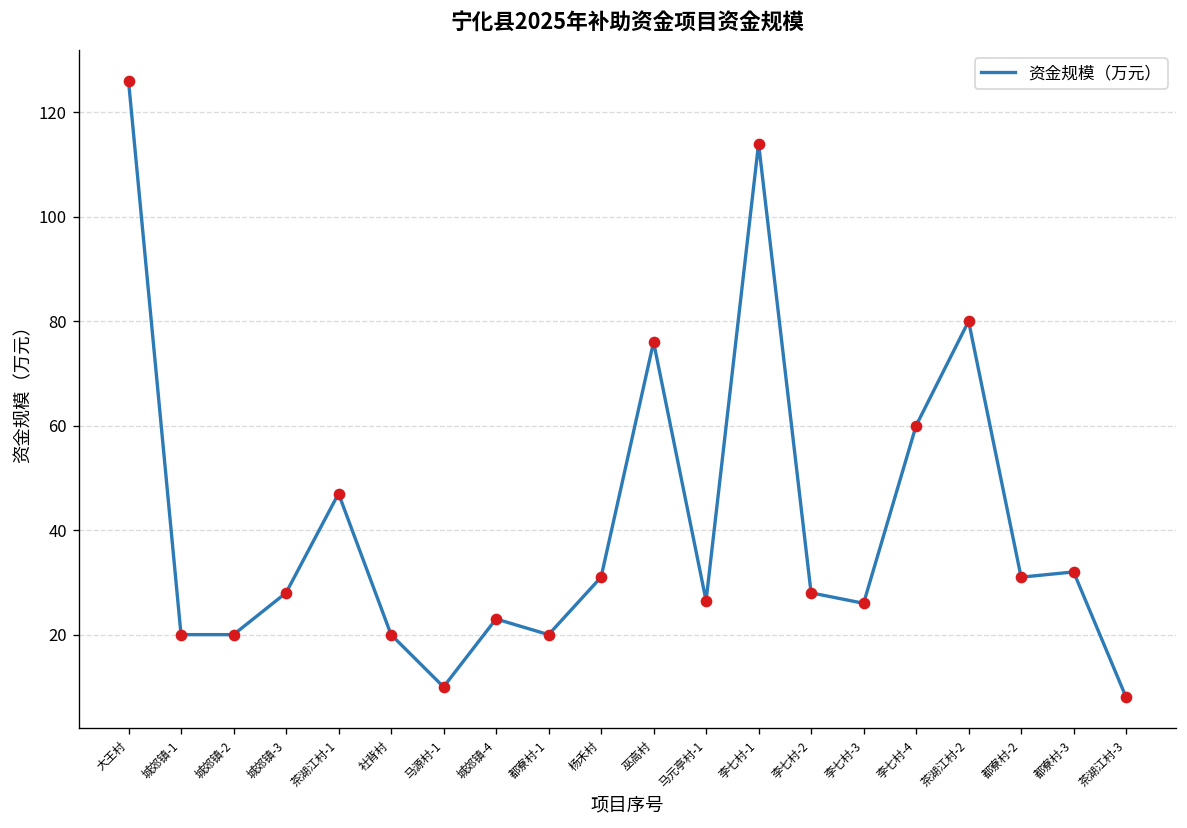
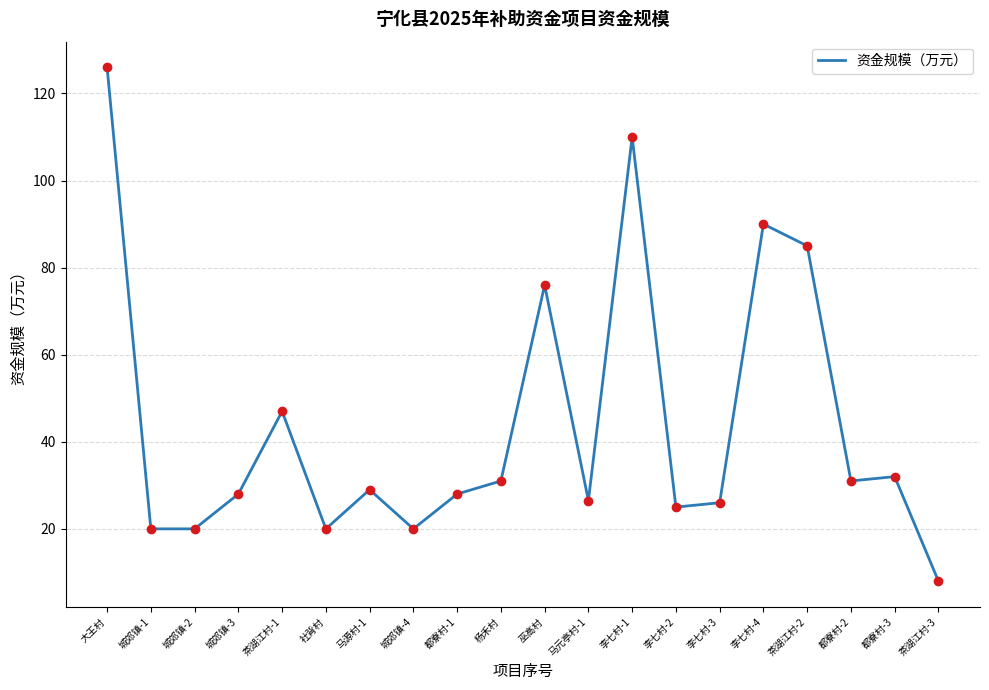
马源村-1: 10 -> 29
城郊镇-4: 23 -> 20
都寮村-1: 20 -> 28
李七村-1: 114 -> 110
李七村-2: 28 -> 25
李七村-4: 60 -> 90
茶湖江村-2: 80 -> 85
